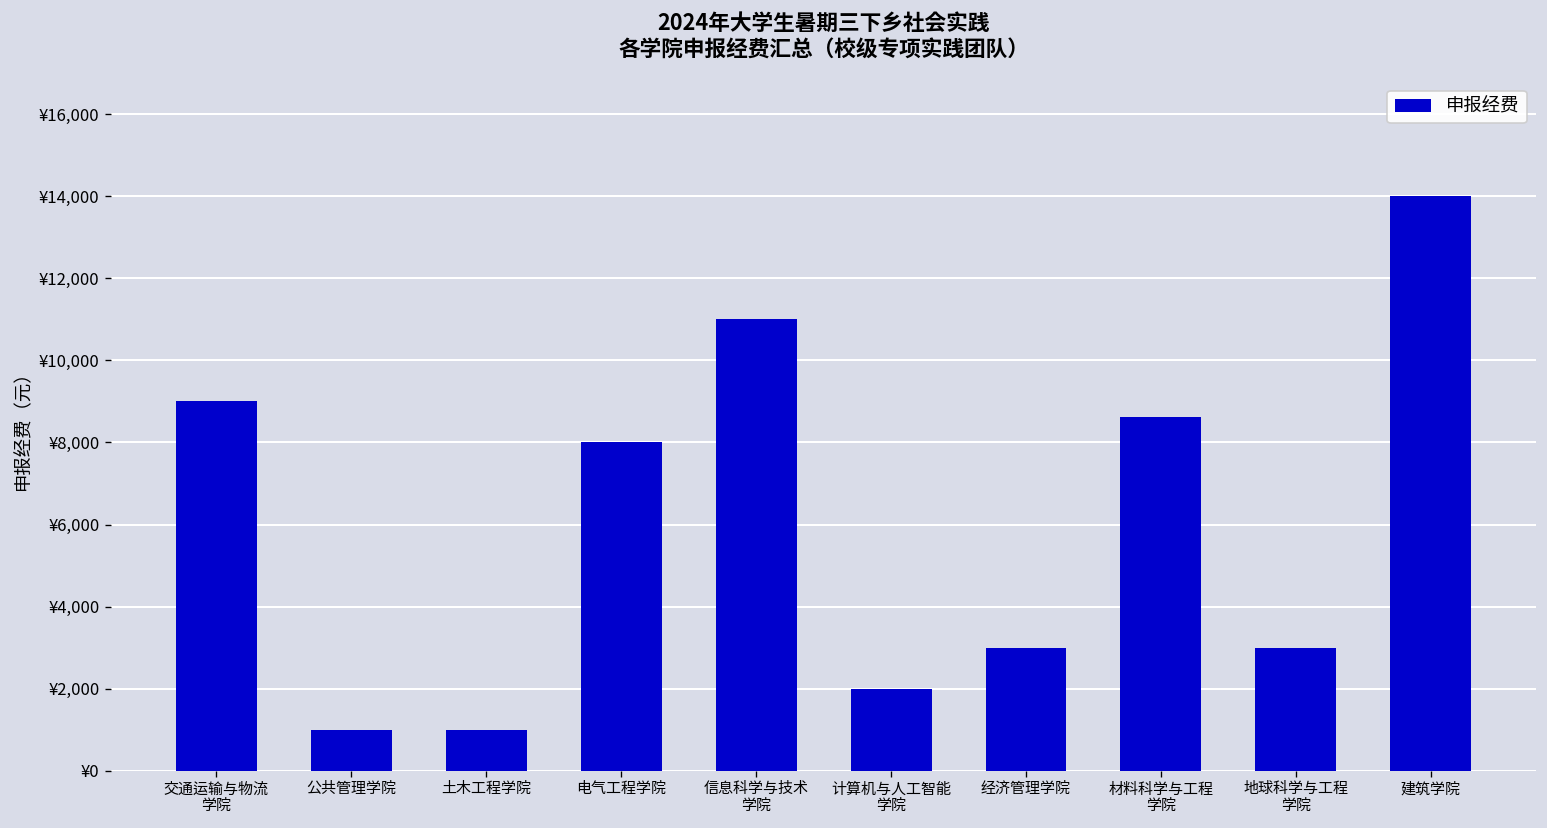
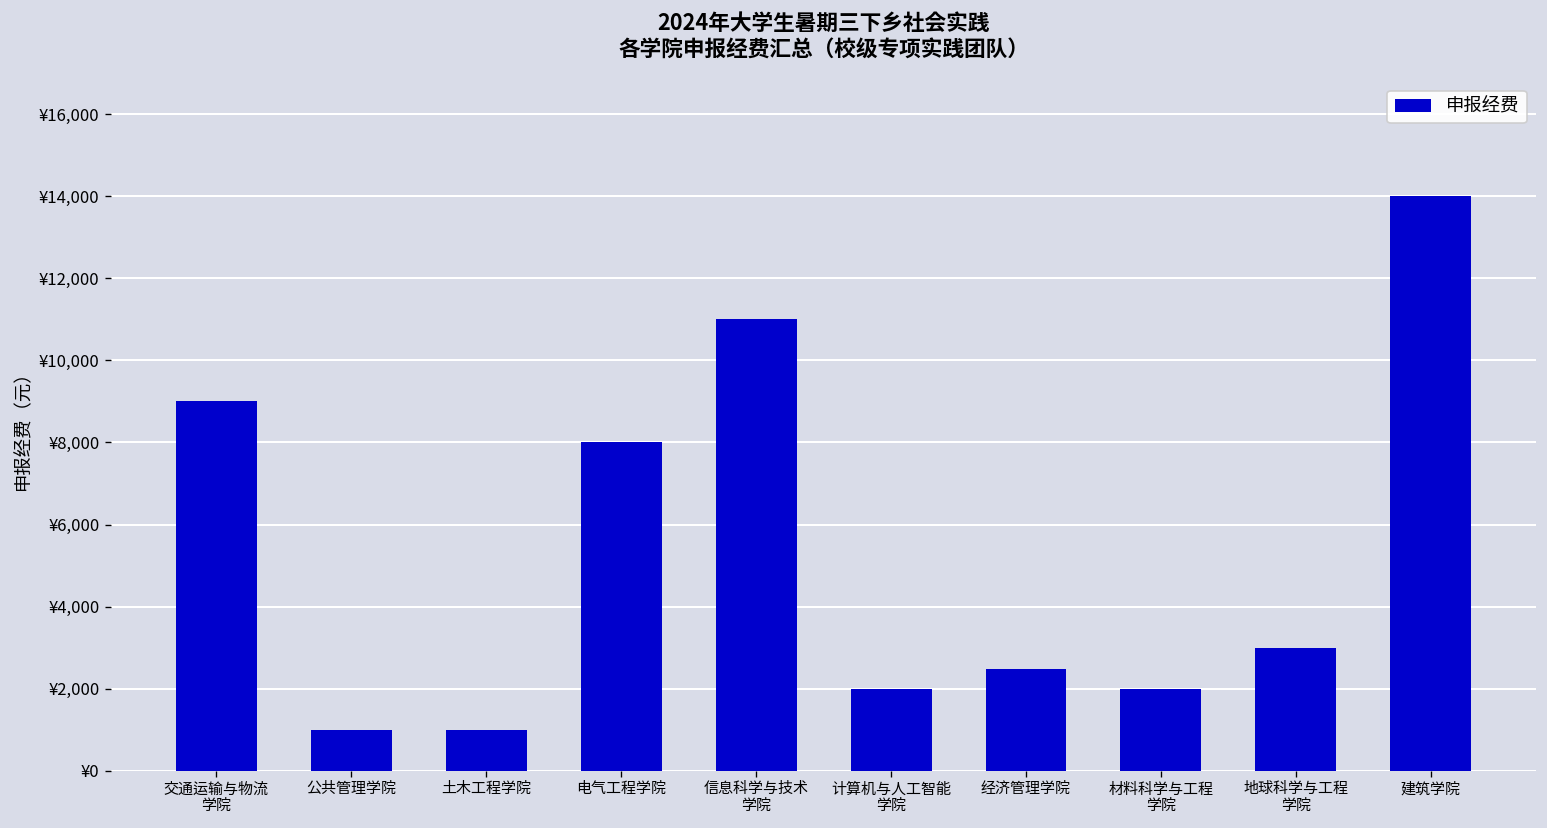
经济管理学院: ¥3,000 -> ¥2,500
材料科学与工程 学院: ¥8,600 -> ¥2,000
